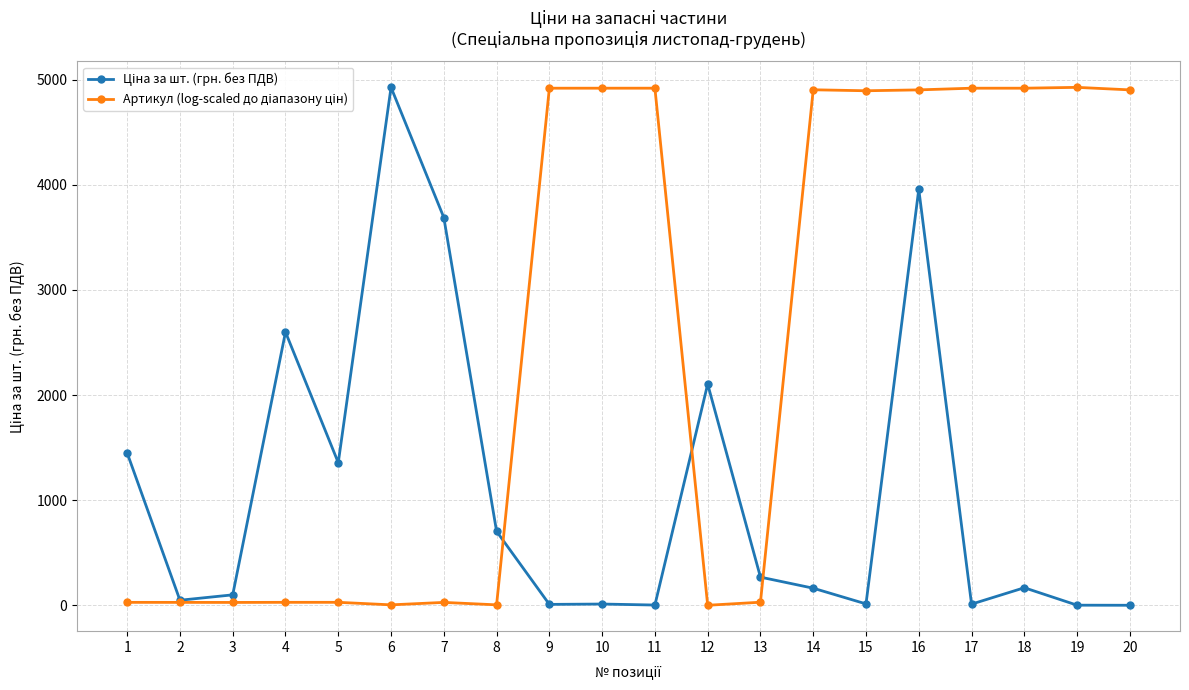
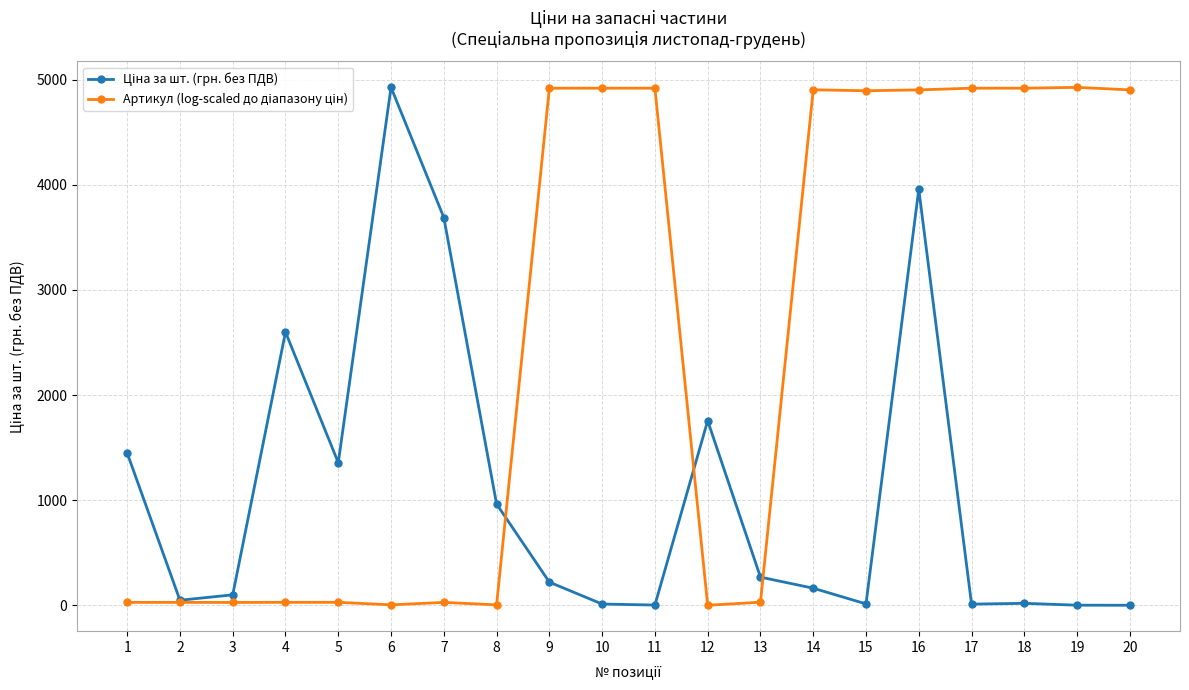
Ціна за шт. (грн. без ПДВ), 8: 700 -> 960
Ціна за шт. (грн. без ПДВ), 9: 10 -> 220
Ціна за шт. (грн. без ПДВ), 12: 2110 -> 1760
Ціна за шт. (грн. без ПДВ), 18: 170 -> 20
